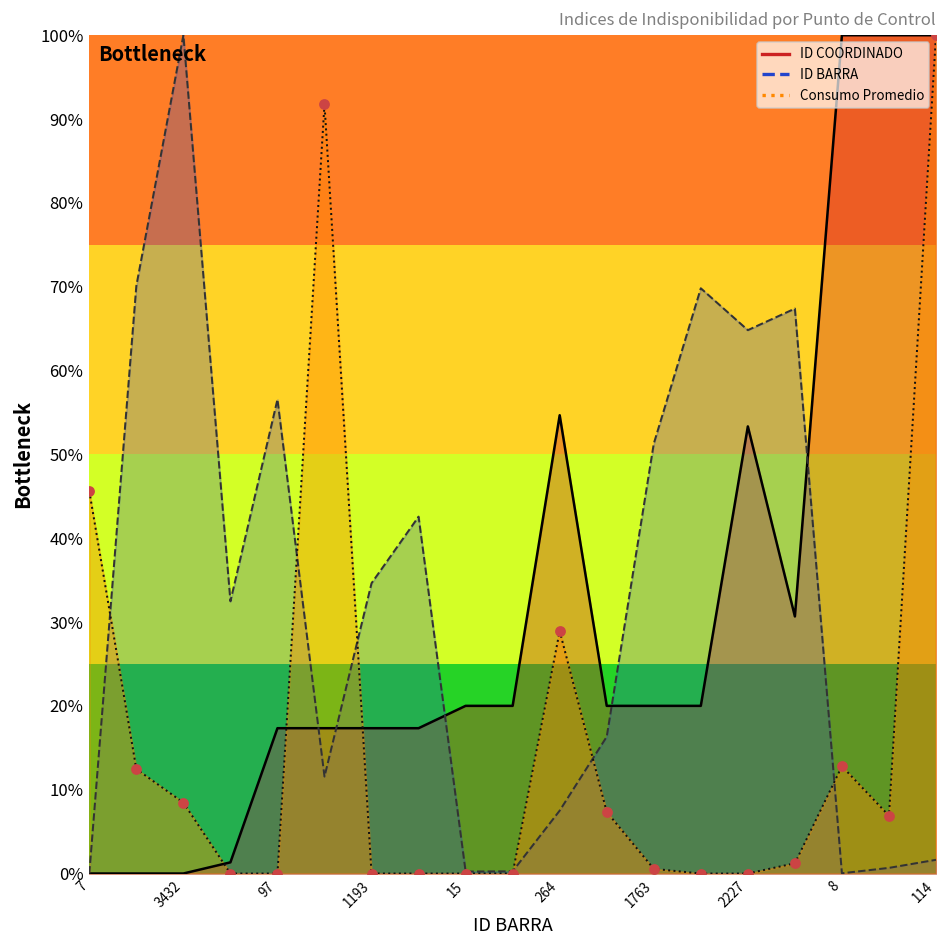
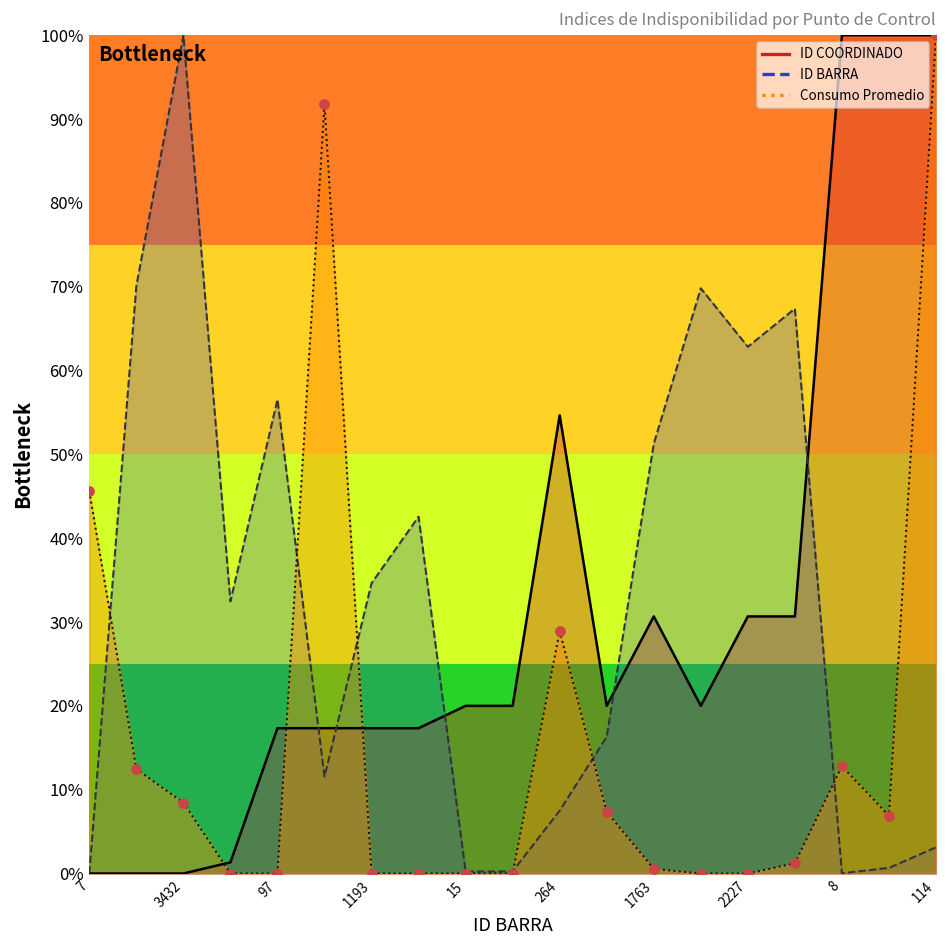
ID COORDINADO, 1763: 20% -> 31%
ID COORDINADO, 2227: 53% -> 31%
ID BARRA, 2227: 65% -> 63%
ID BARRA, 114: 2% -> 3%
